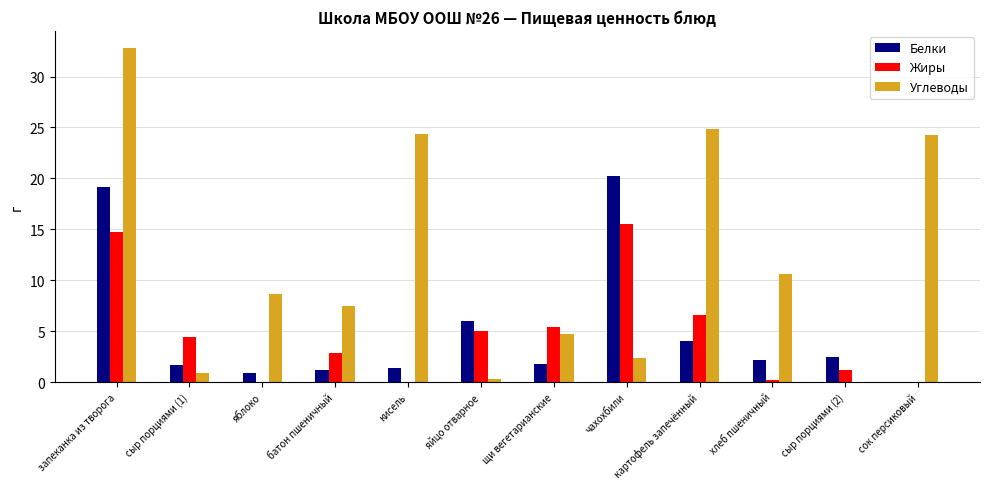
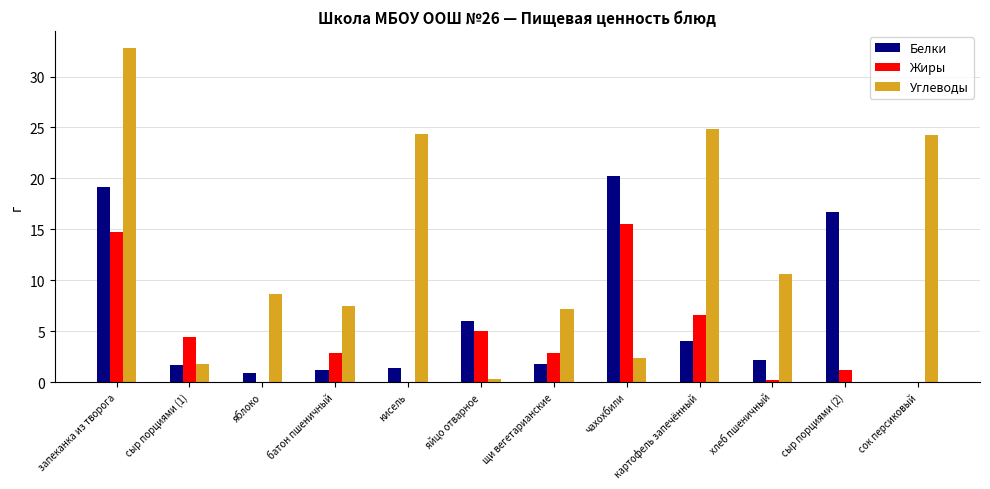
Углеводы, сыр порциями (1): 0.9 -> 1.7
Жиры, щи вегетарианские: 5.4 -> 2.9
Углеводы, щи вегетарианские: 4.7 -> 7.2
Белки, сыр порциями (2): 2.4 -> 16.7
